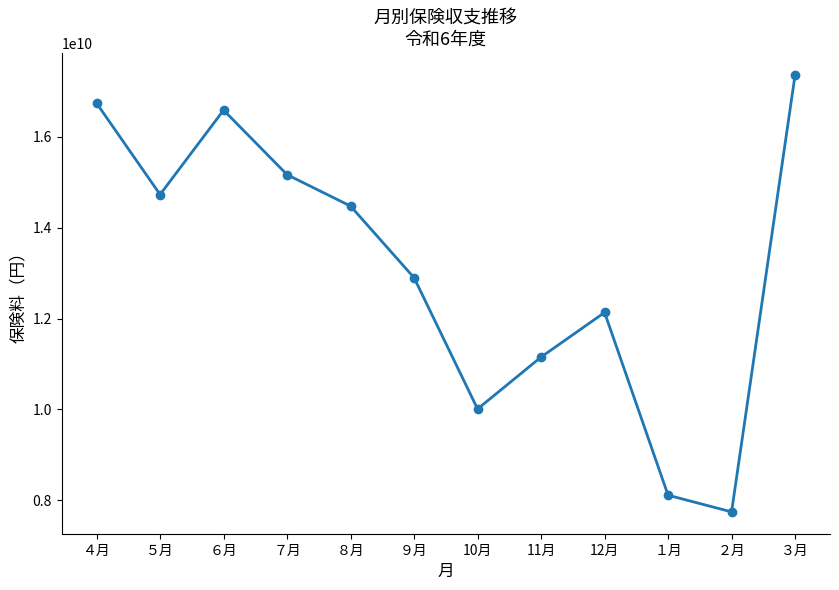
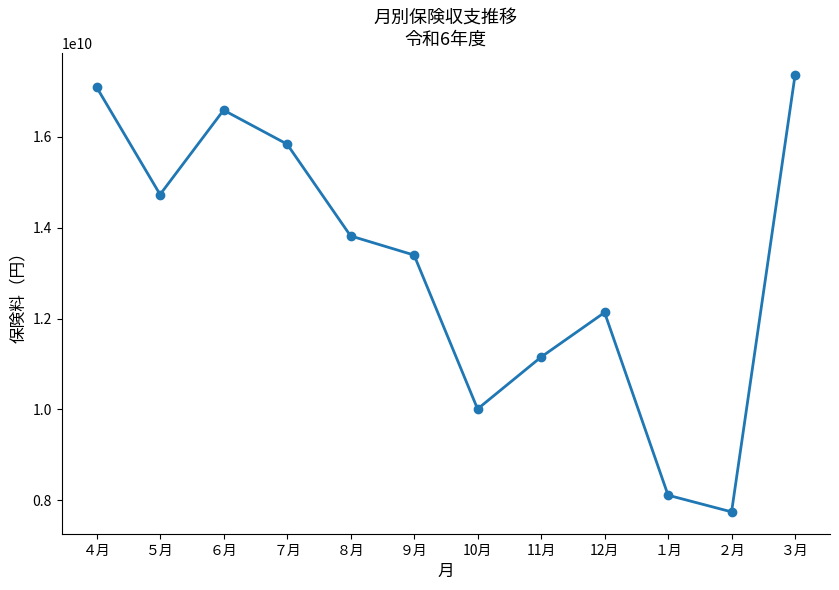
４月: 16700000000 -> 17100000000
７月: 15200000000 -> 15800000000
８月: 14500000000 -> 13800000000
９月: 12900000000 -> 13400000000
